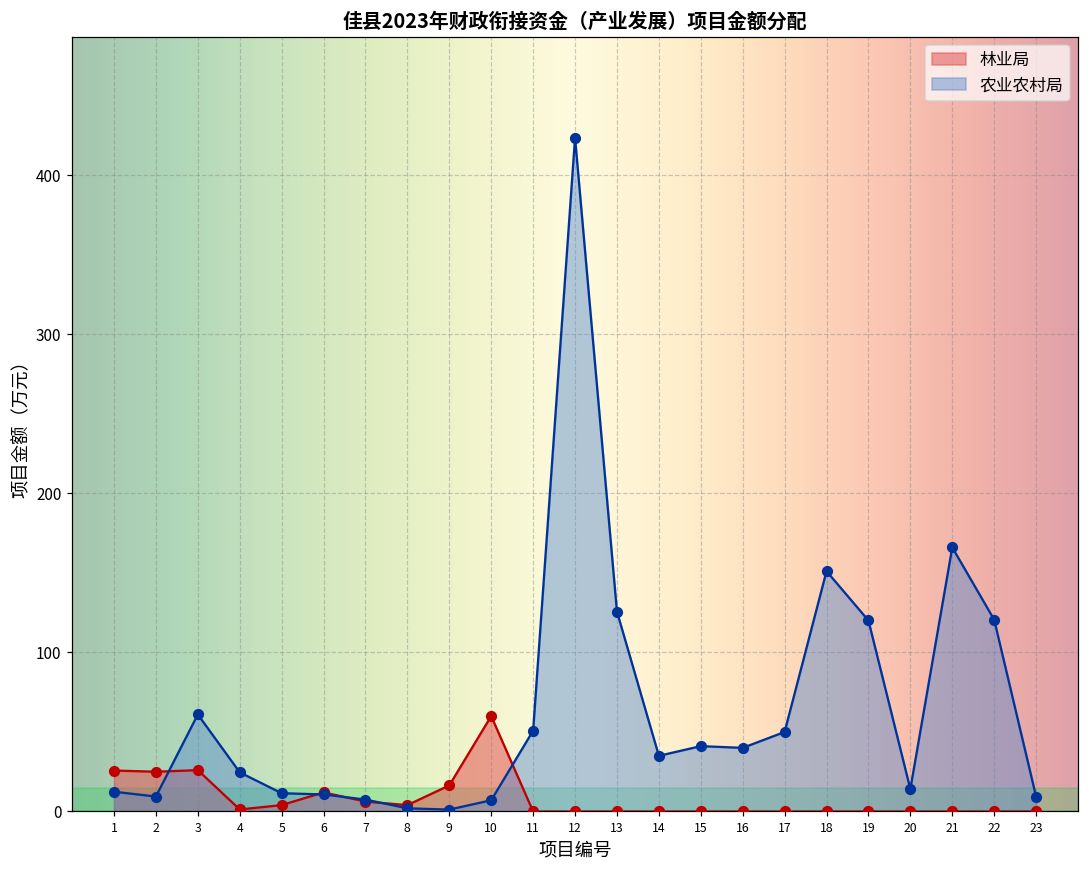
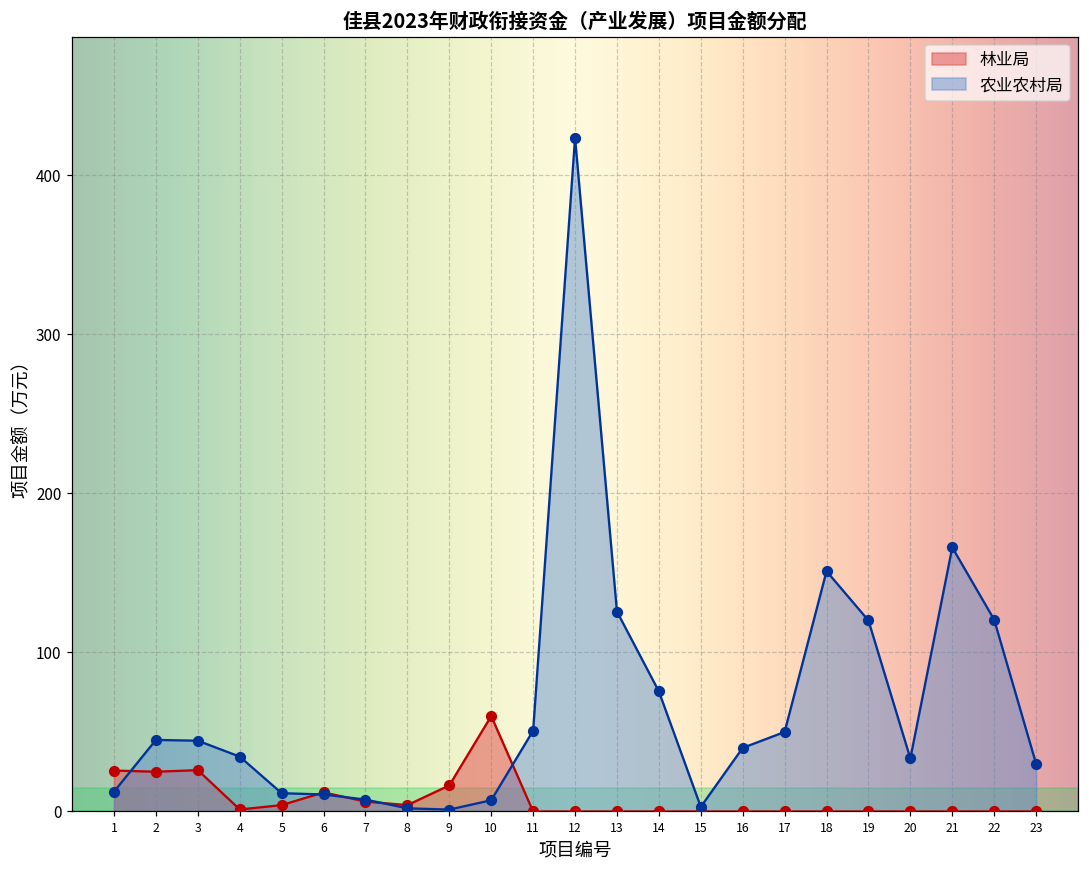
农业农村局, 2: 9 -> 45
农业农村局, 3: 61 -> 45
农业农村局, 4: 25 -> 35
农业农村局, 14: 35 -> 76
农业农村局, 15: 41 -> 3
农业农村局, 20: 14 -> 33
农业农村局, 23: 9 -> 30
